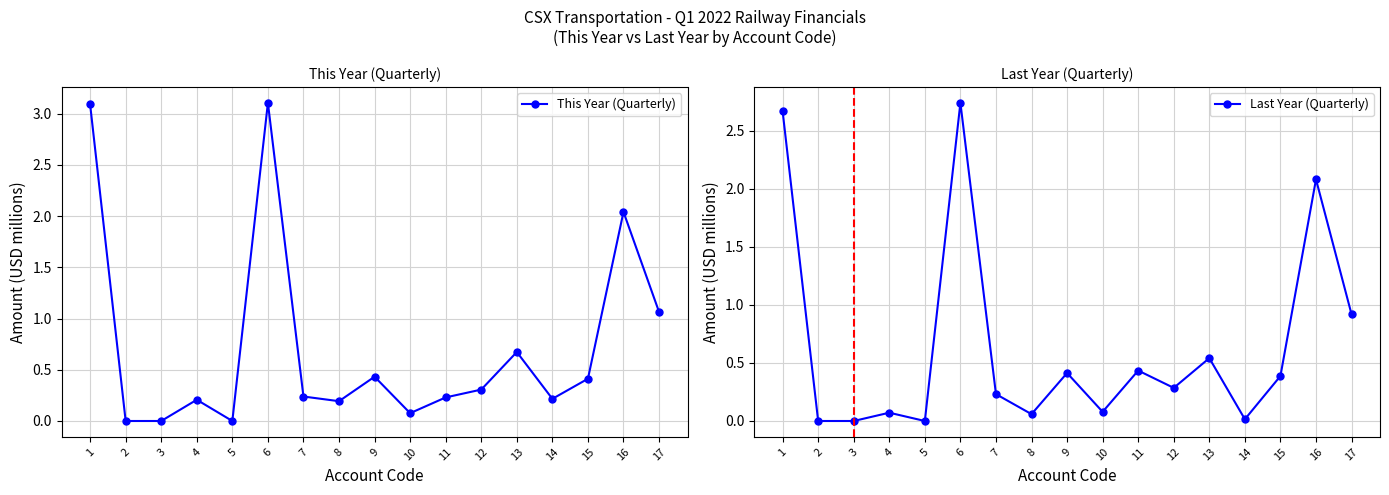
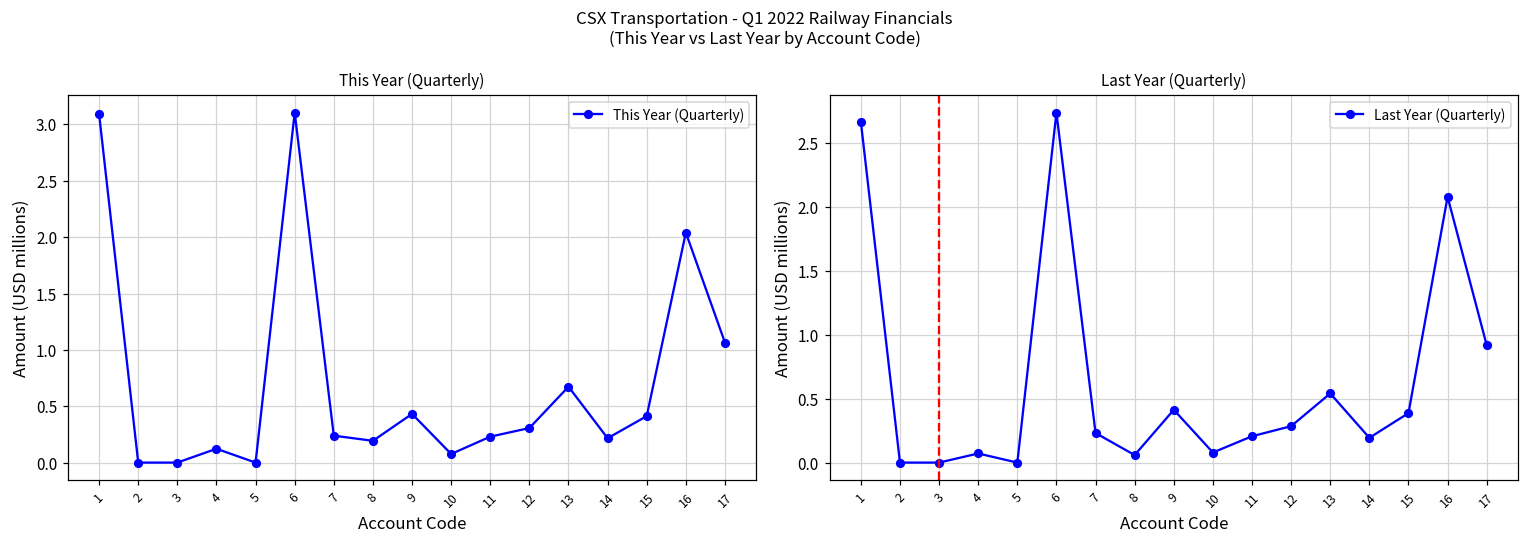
This Year (Quarterly), 4: 0.21 -> 0.12
Last Year (Quarterly), 11: 0.43 -> 0.21
Last Year (Quarterly), 14: 0.02 -> 0.19
